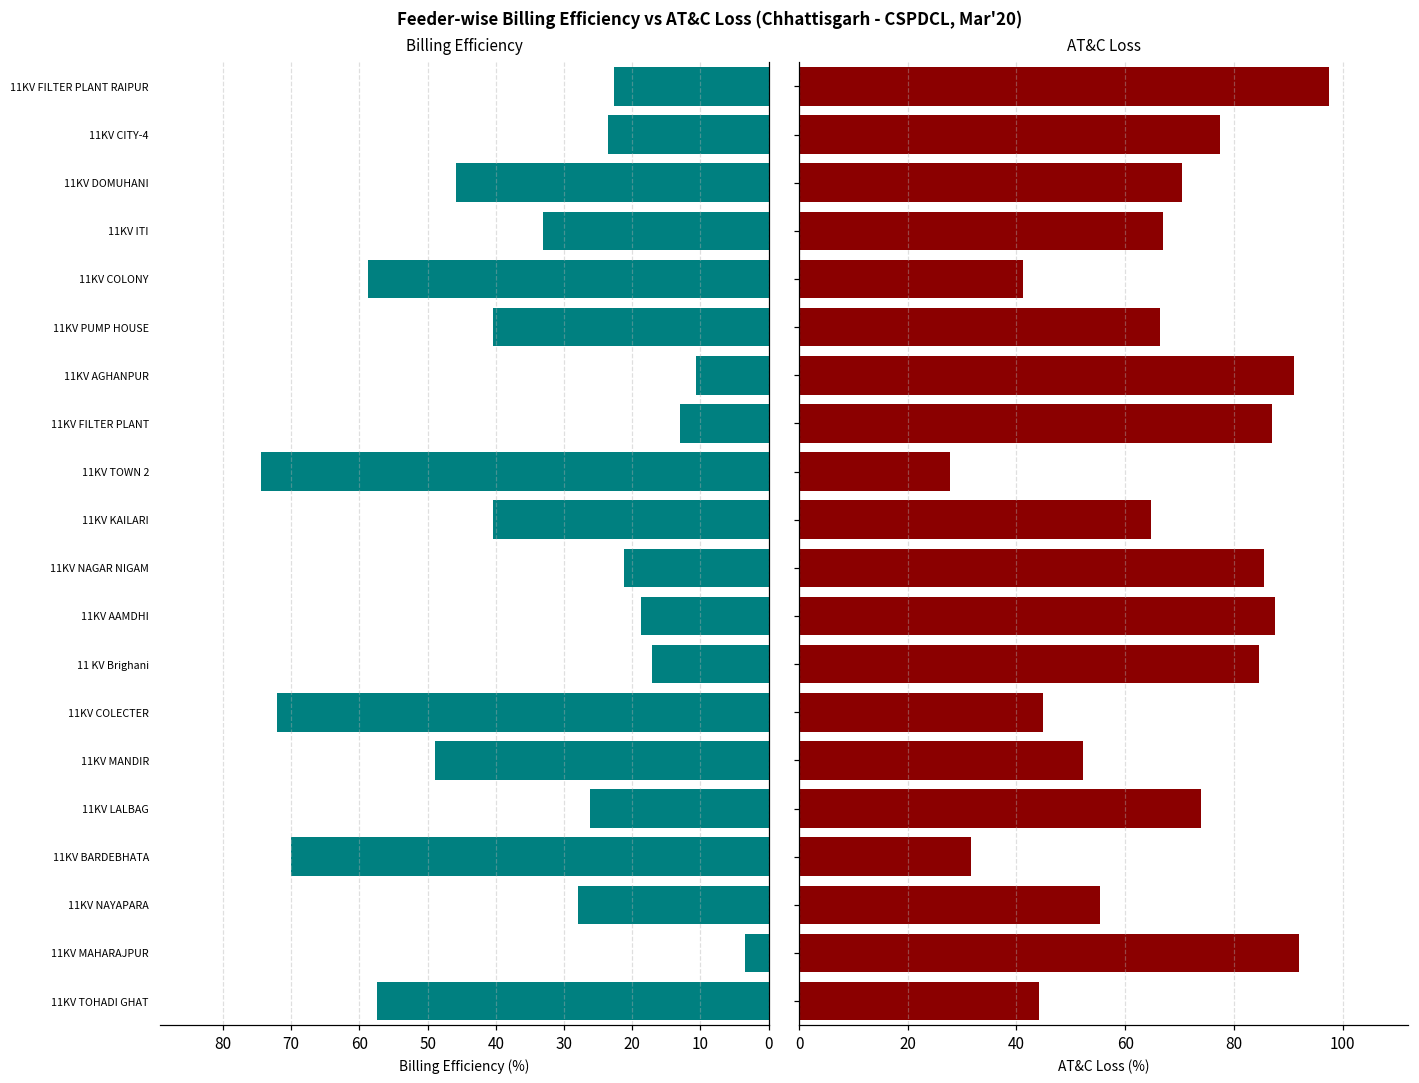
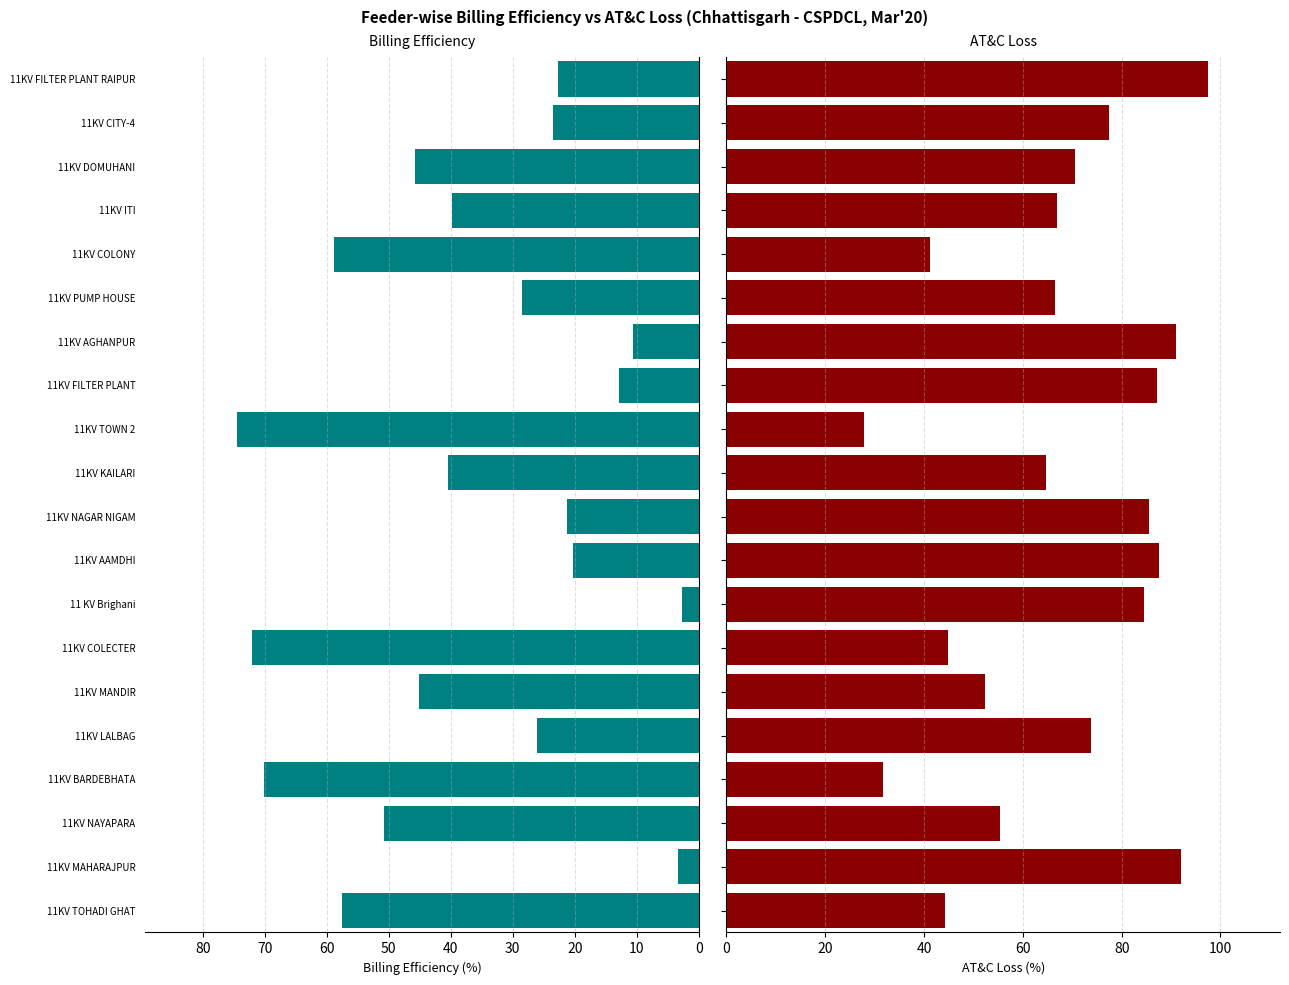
Billing Efficiency, 11KV ITI: 33 -> 40
Billing Efficiency, 11KV PUMP HOUSE: 40 -> 28
Billing Efficiency, 11KV AAMDHI: 19 -> 20
Billing Efficiency, 11 KV Brighani: 17 -> 3
Billing Efficiency, 11KV MANDIR: 49 -> 45
Billing Efficiency, 11KV NAYAPARA: 28 -> 51
